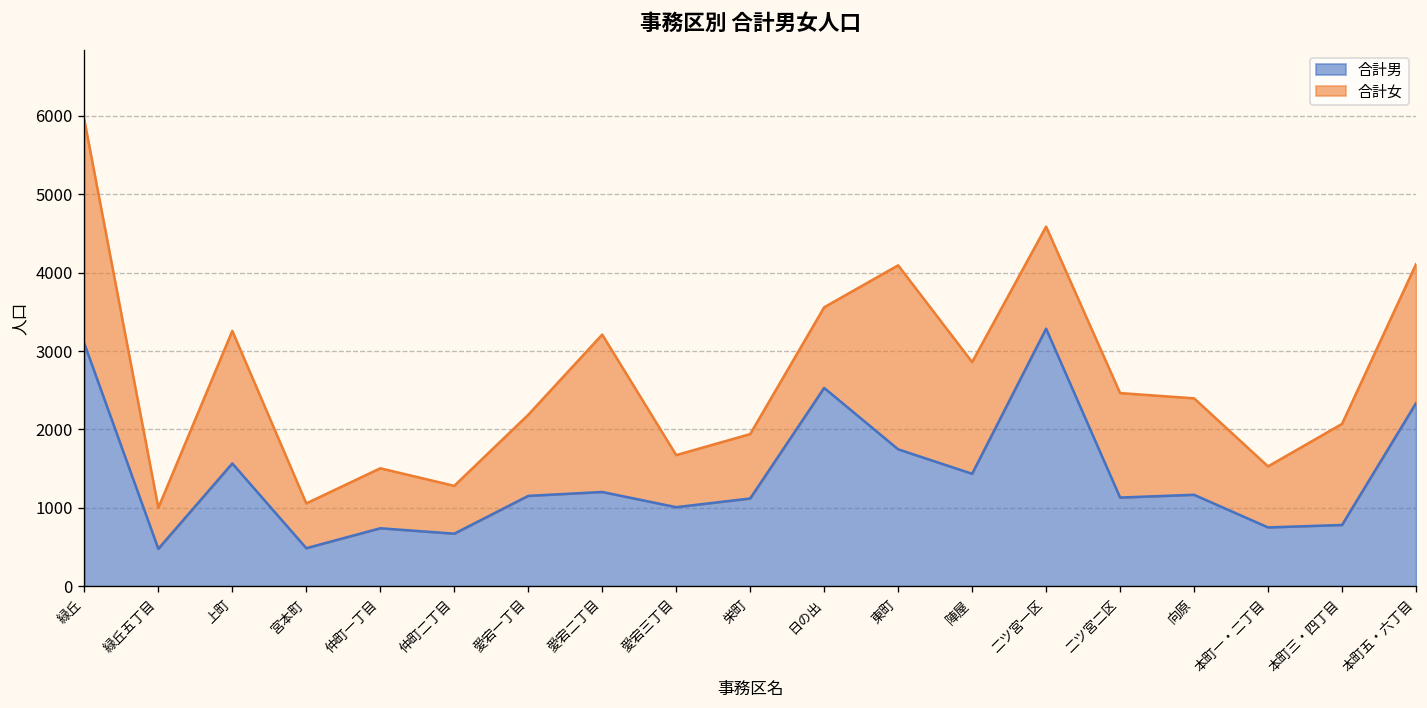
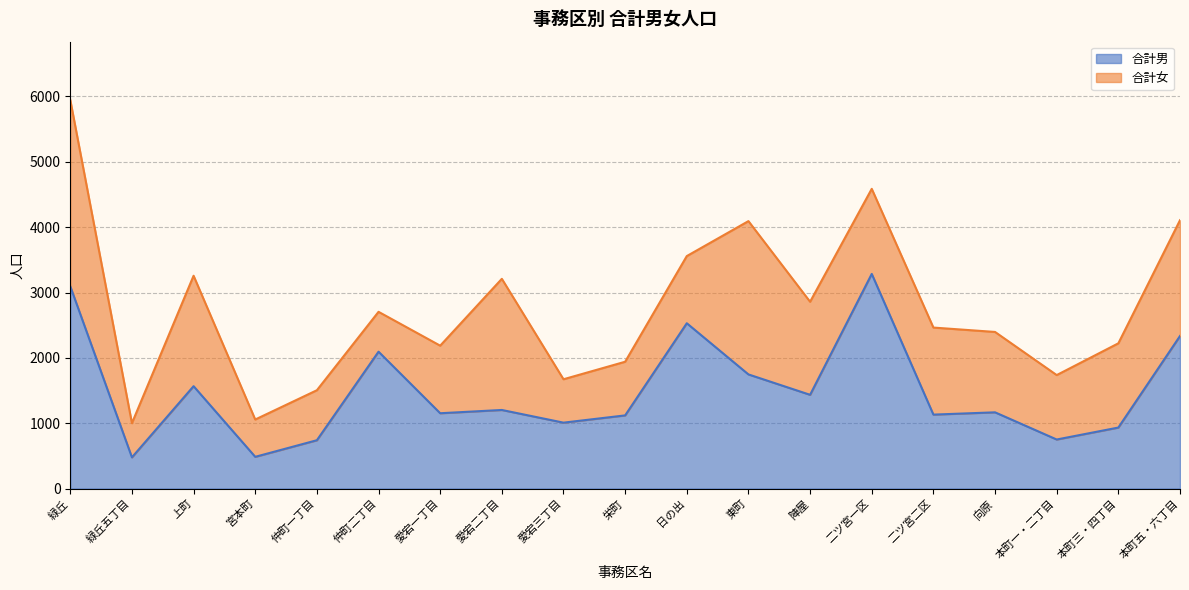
合計男, 仲町二丁目: 700 -> 2100
合計女, 本町一・二丁目: 800 -> 1000
合計男, 本町三・四丁目: 800 -> 900
